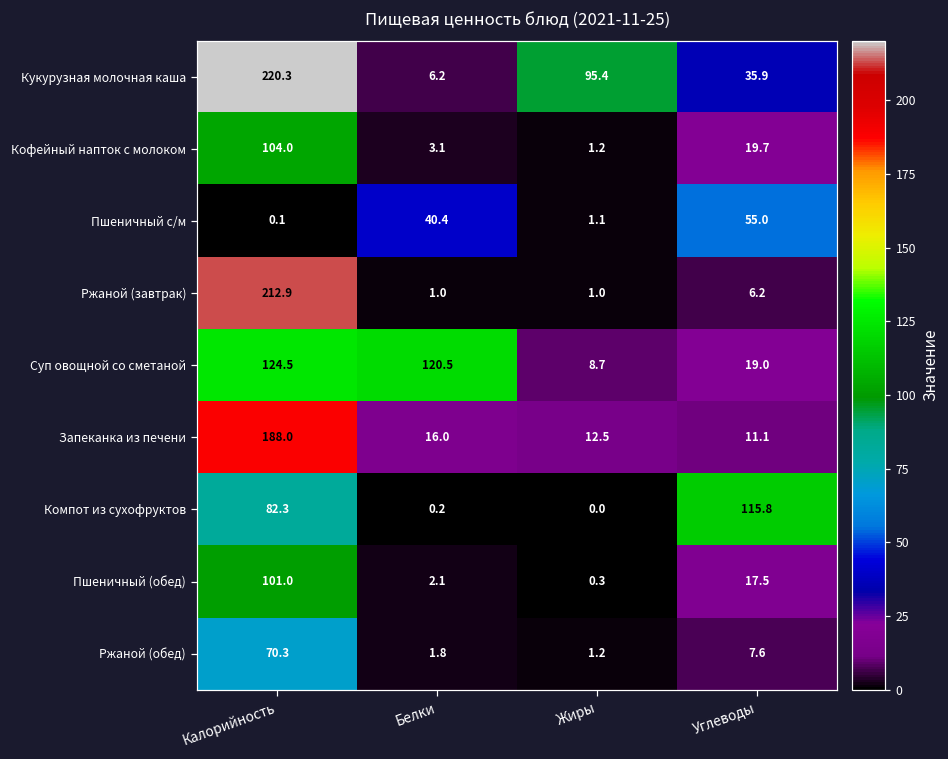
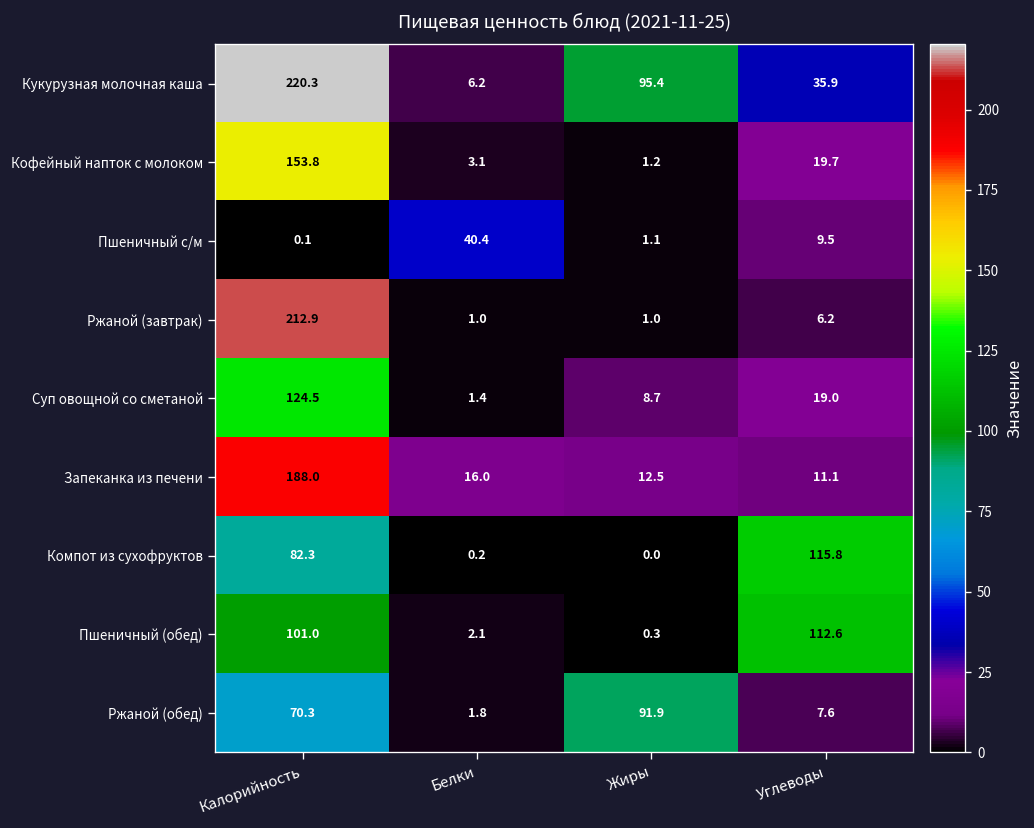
Кофейный напток с молоком, Калорийность: 104.0 -> 153.8
Пшеничный с/м, Углеводы: 55.0 -> 9.5
Суп овощной со сметаной, Белки: 120.5 -> 1.4
Пшеничный (обед), Углеводы: 17.5 -> 112.6
Ржаной (обед), Жиры: 1.2 -> 91.9
